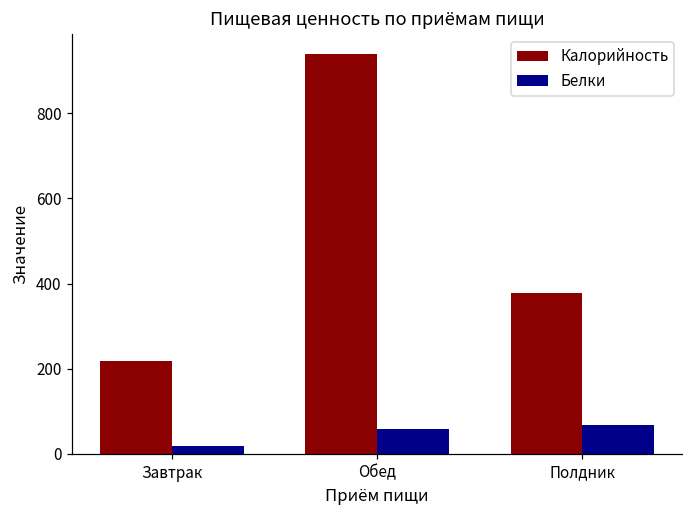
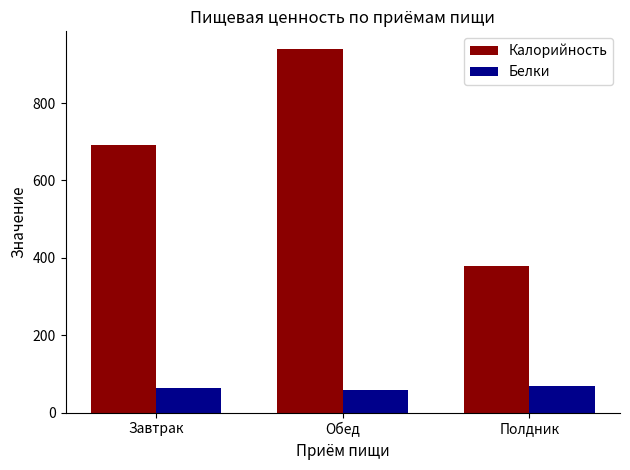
Калорийность, Завтрак: 220 -> 690
Белки, Завтрак: 20 -> 60
